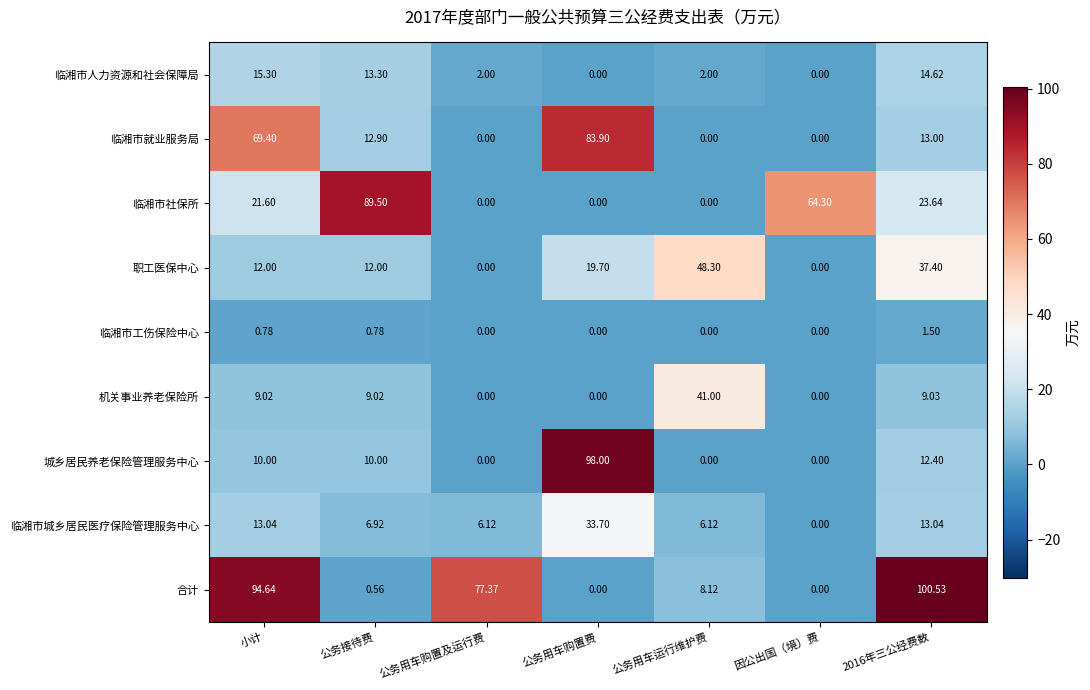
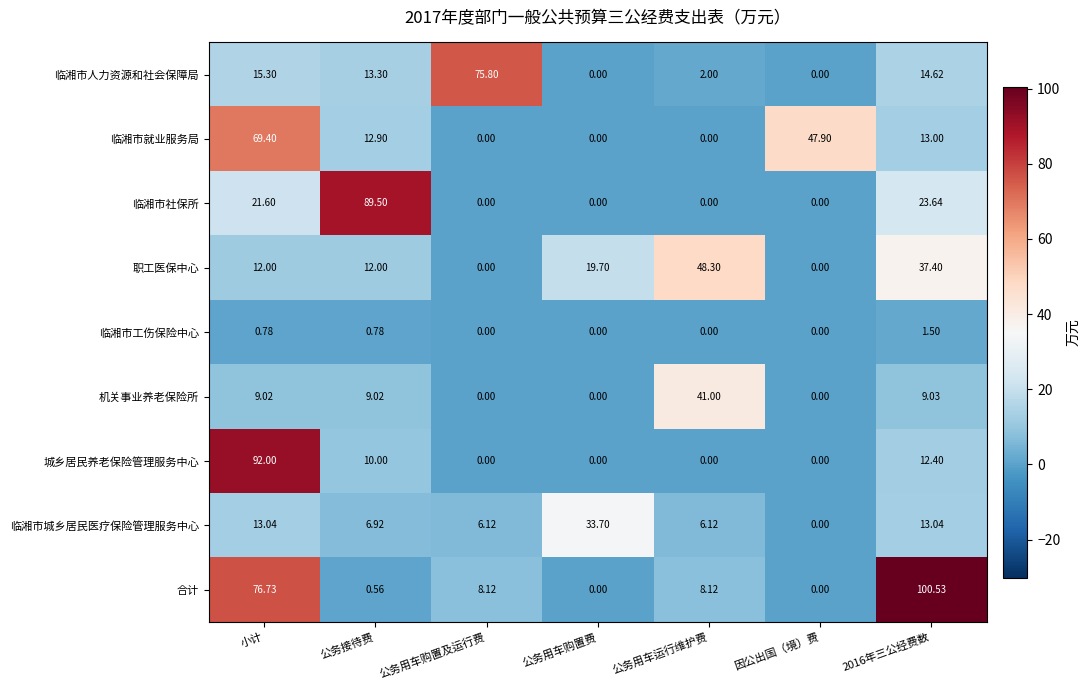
临湘市人力资源和社会保障局, 公务用车购置及运行费: 2.00 -> 75.80
临湘市就业服务局, 公务用车购置费: 83.90 -> 0.00
临湘市就业服务局, 因公出国（境）费: 0.00 -> 47.90
临湘市社保所, 因公出国（境）费: 64.30 -> 0.00
城乡居民养老保险管理服务中心, 小计: 10.00 -> 92.00
城乡居民养老保险管理服务中心, 公务用车购置费: 98.00 -> 0.00
合计, 小计: 94.64 -> 76.73
合计, 公务用车购置及运行费: 77.37 -> 8.12
